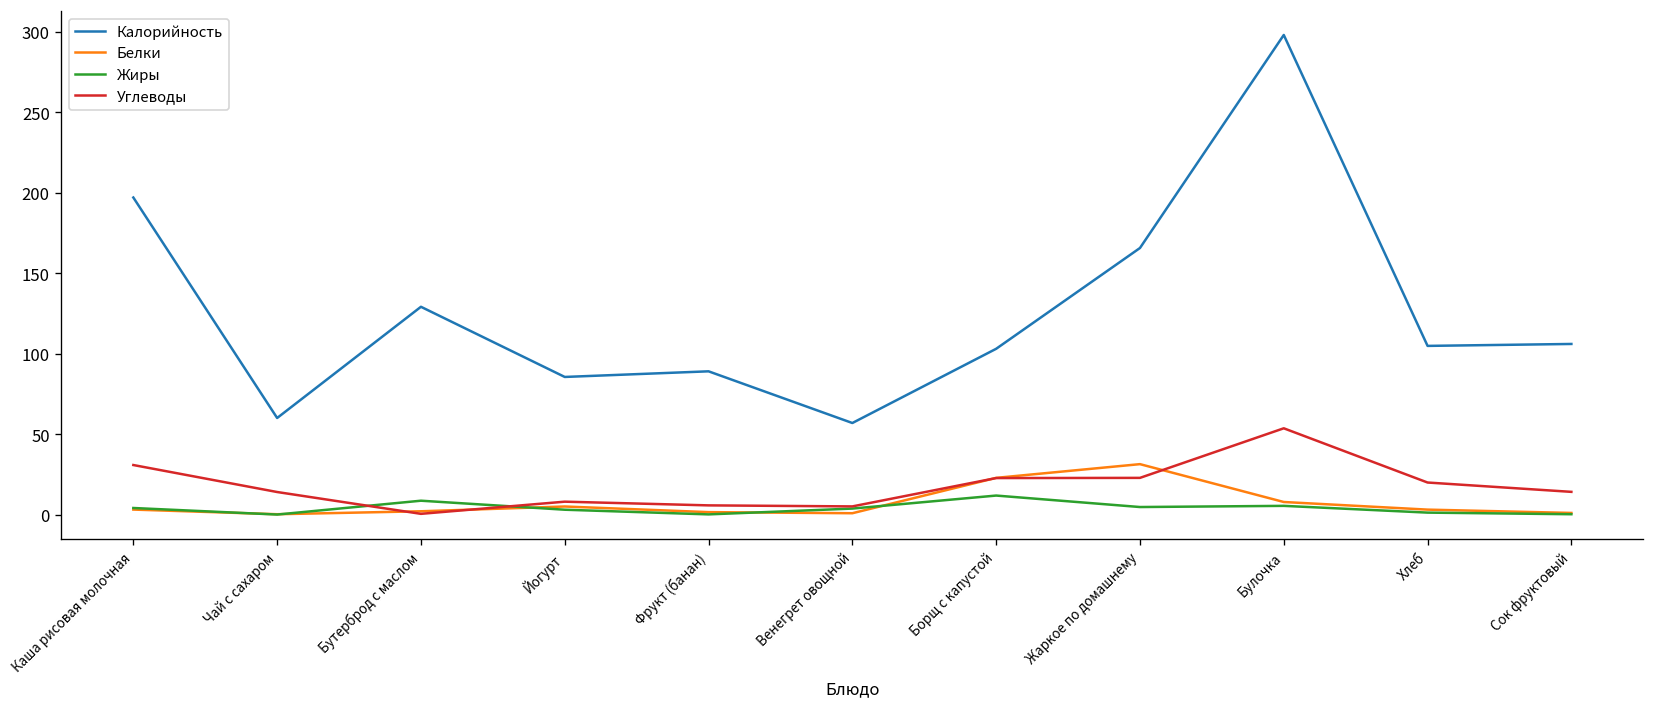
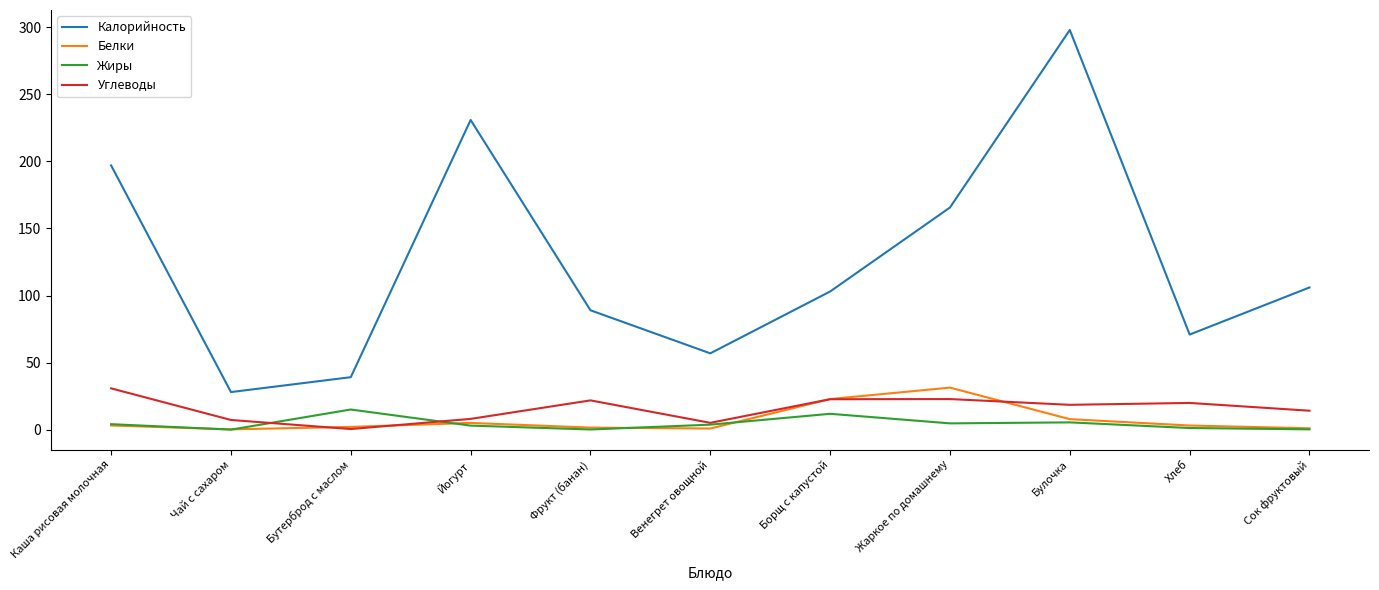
Калорийность, Чай с сахаром: 60 -> 28
Углеводы, Чай с сахаром: 14 -> 7
Калорийность, Бутерброд с маслом: 129 -> 39
Жиры, Бутерброд с маслом: 9 -> 15
Калорийность, Йогурт: 86 -> 231
Углеводы, Фрукт (банан): 6 -> 22
Углеводы, Булочка: 54 -> 19
Калорийность, Хлеб: 105 -> 71
